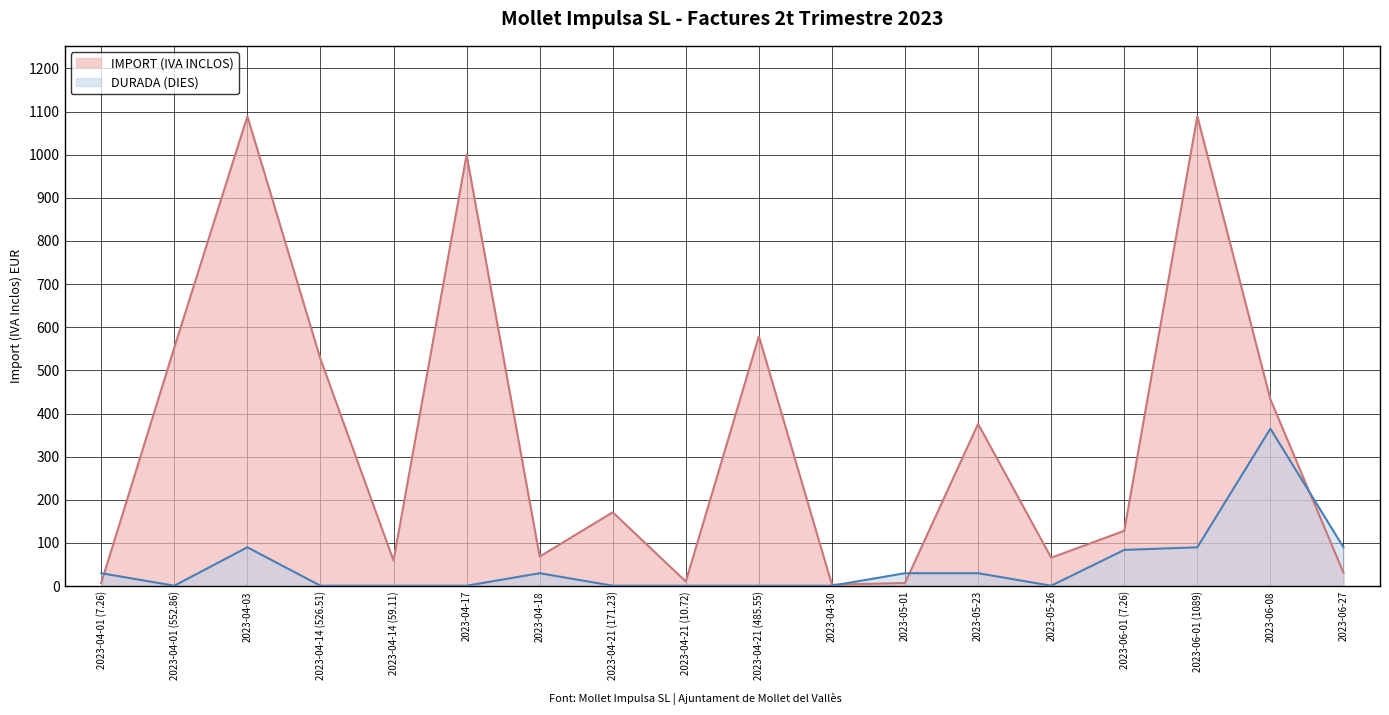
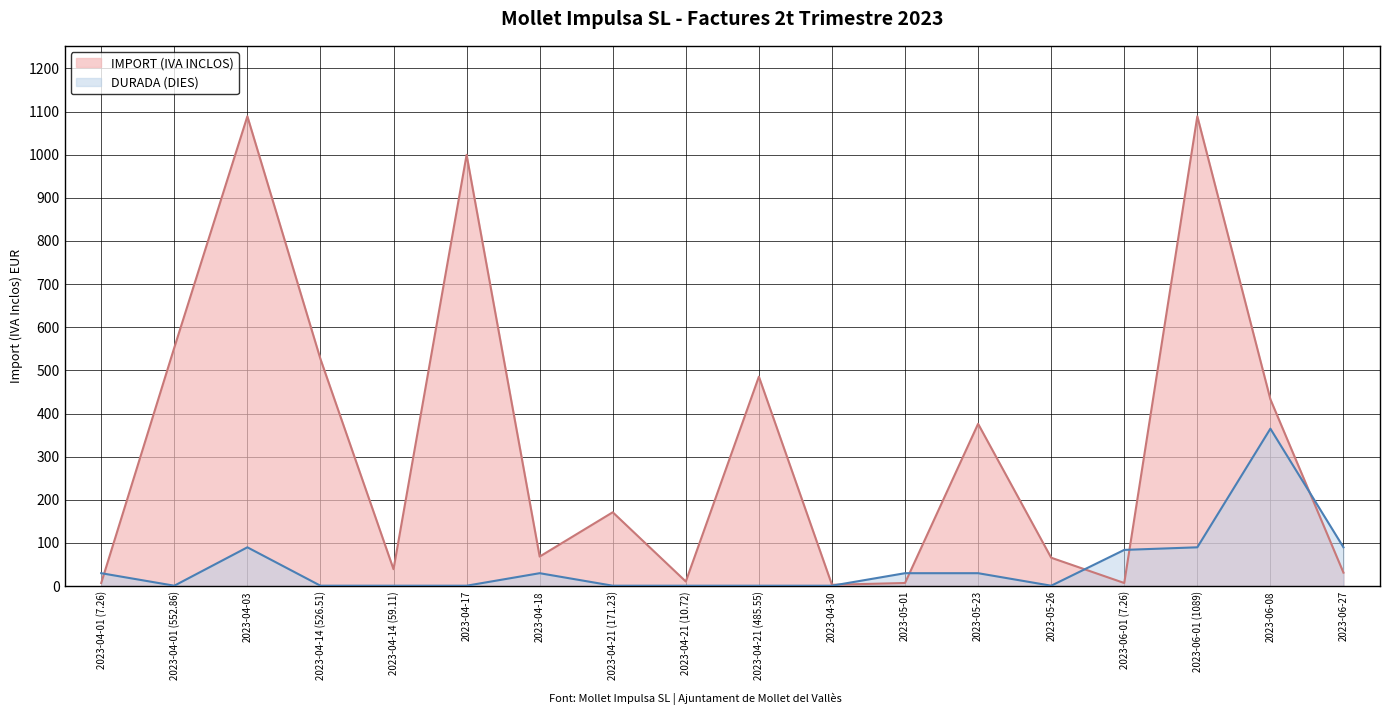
IMPORT (IVA INCLOS), 2023-04-14 (59.11): 60 -> 40
IMPORT (IVA INCLOS), 2023-04-21 (485.55): 580 -> 490
IMPORT (IVA INCLOS), 2023-06-01 (7.26): 130 -> 10
